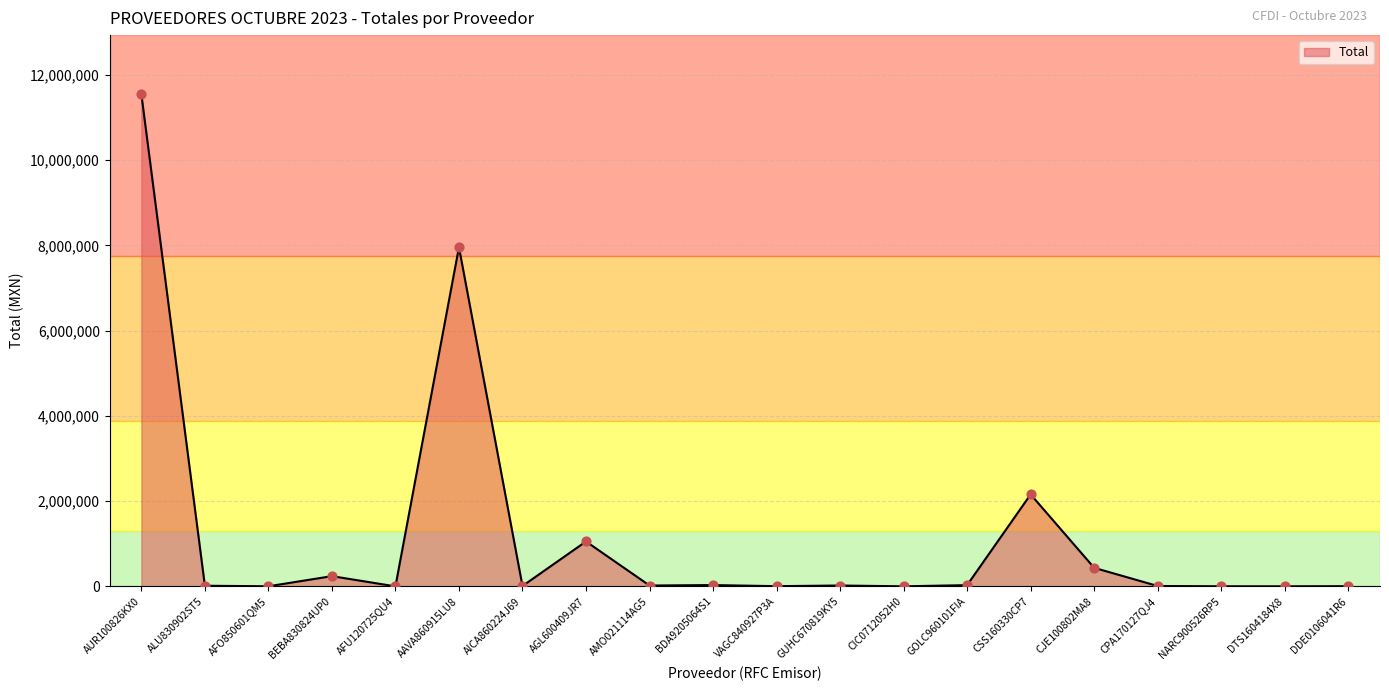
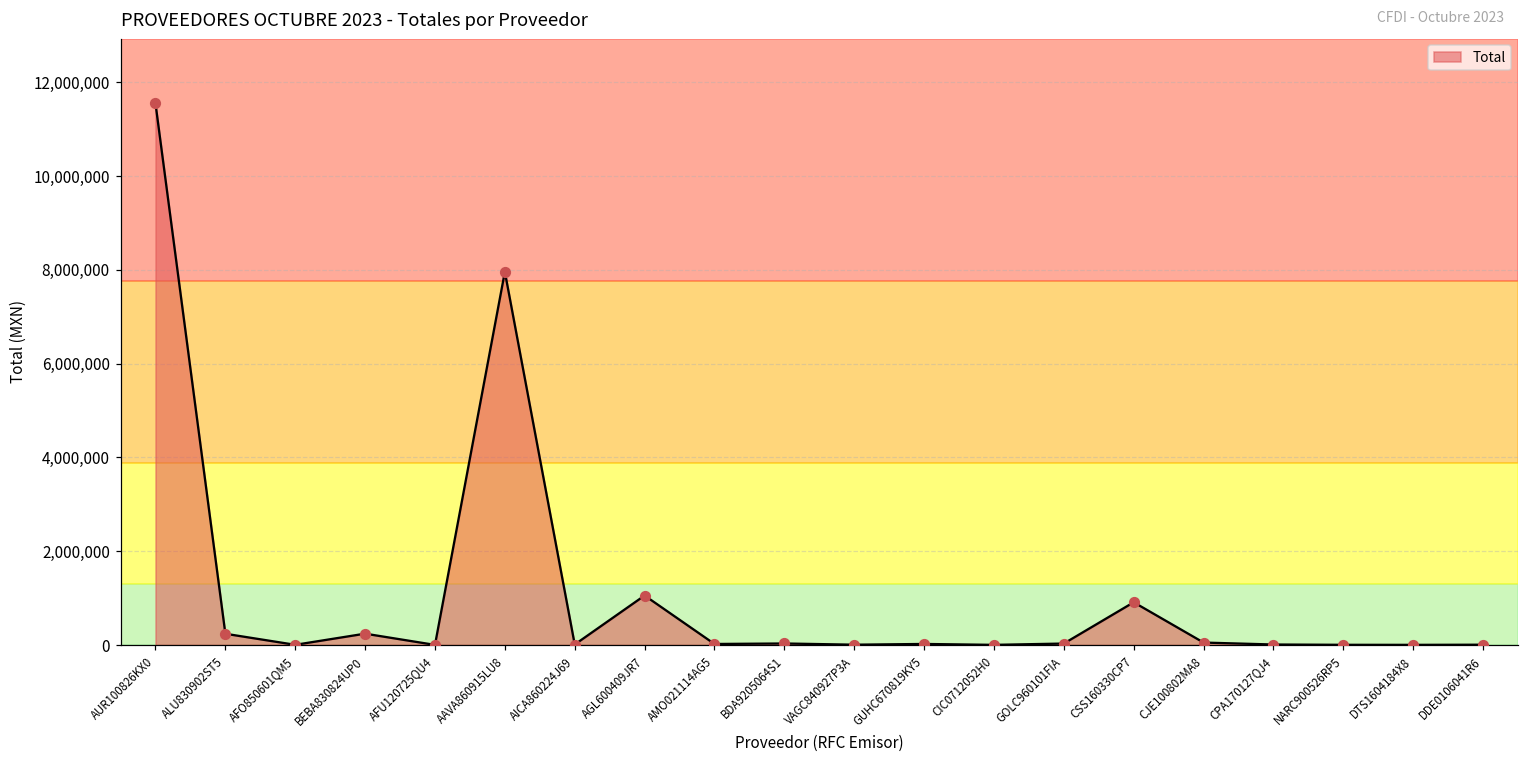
ALU830902ST5: 0 -> 200,000
CSS160330CP7: 2,200,000 -> 900,000
CJE100802MA8: 400,000 -> 100,000
